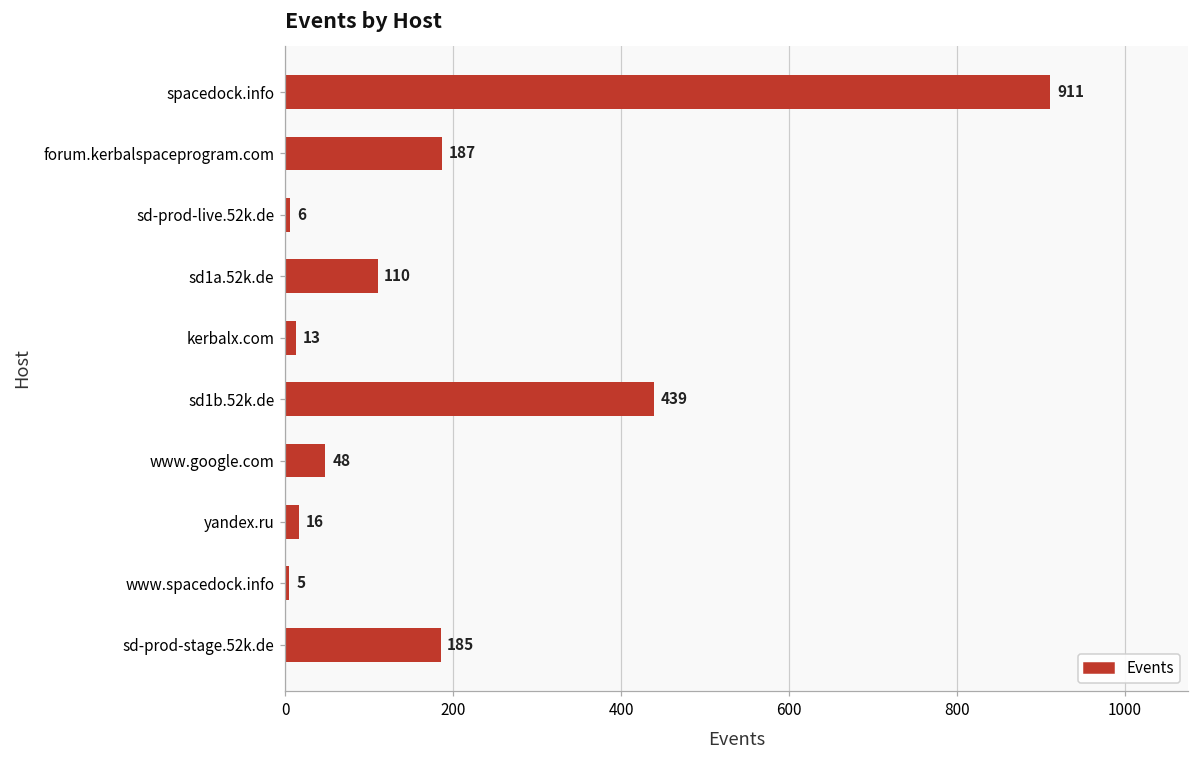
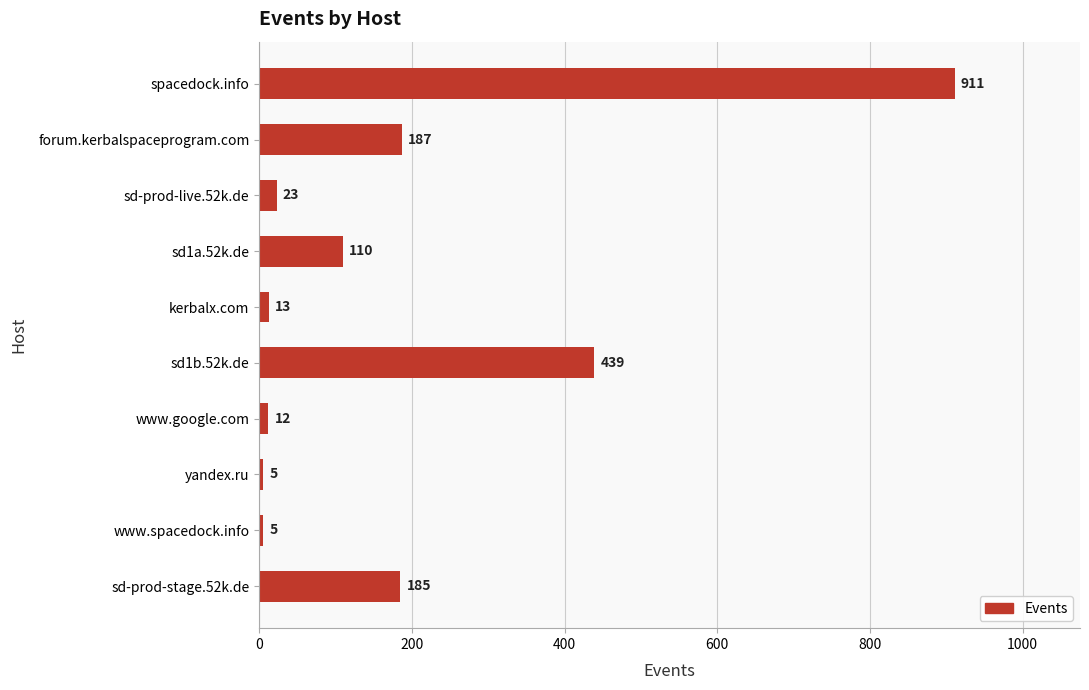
sd-prod-live.52k.de: 6 -> 23
www.google.com: 48 -> 12
yandex.ru: 16 -> 5
